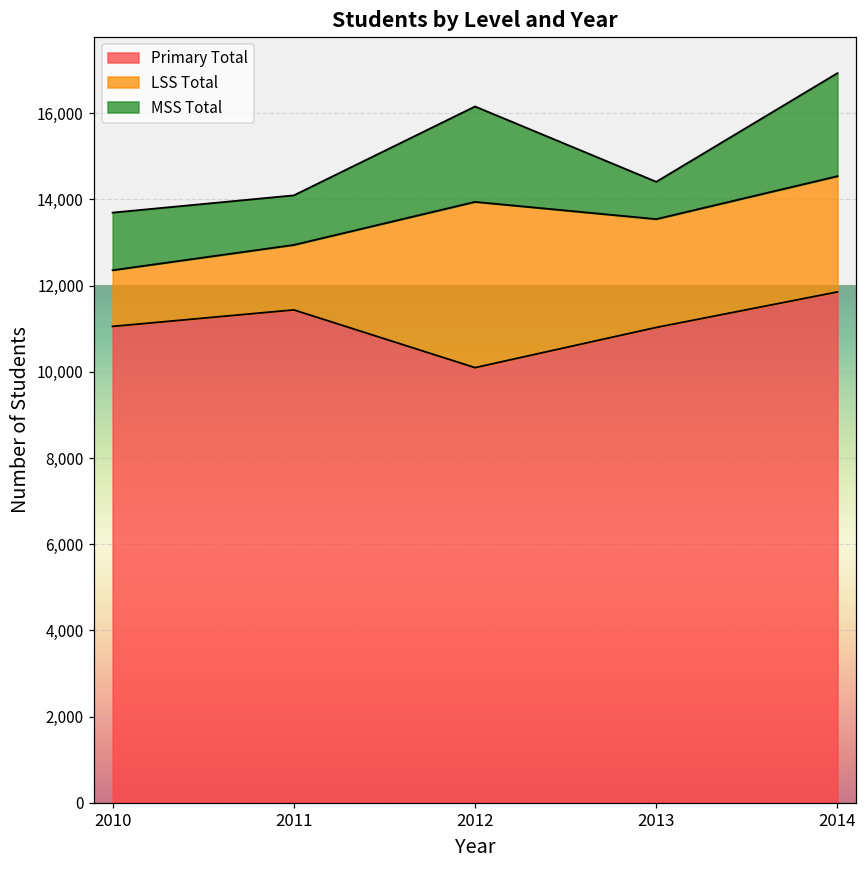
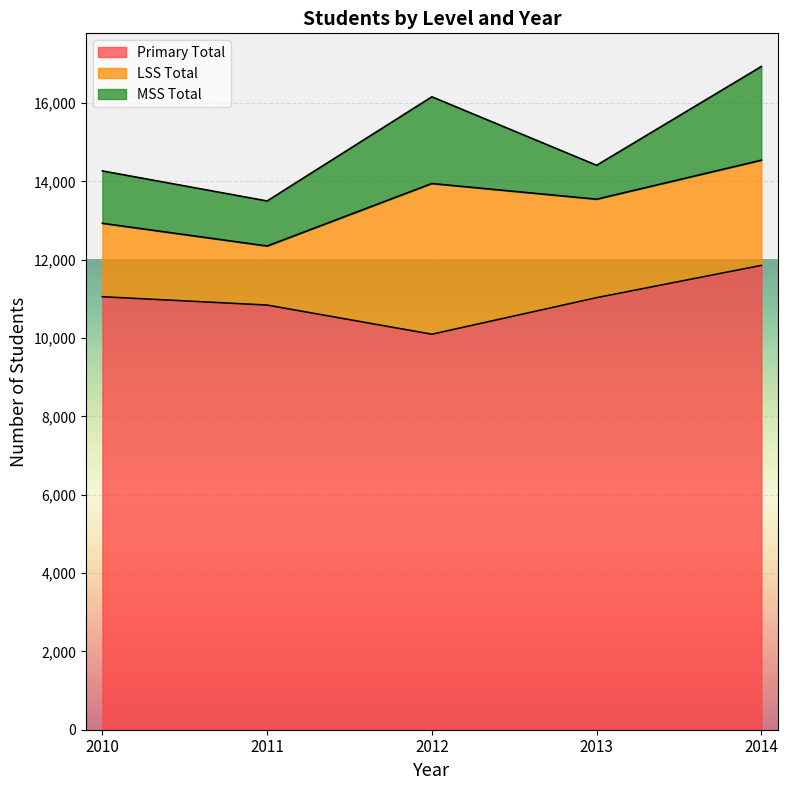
LSS Total, 2010: 1,300 -> 1,900
Primary Total, 2011: 11,400 -> 10,800
